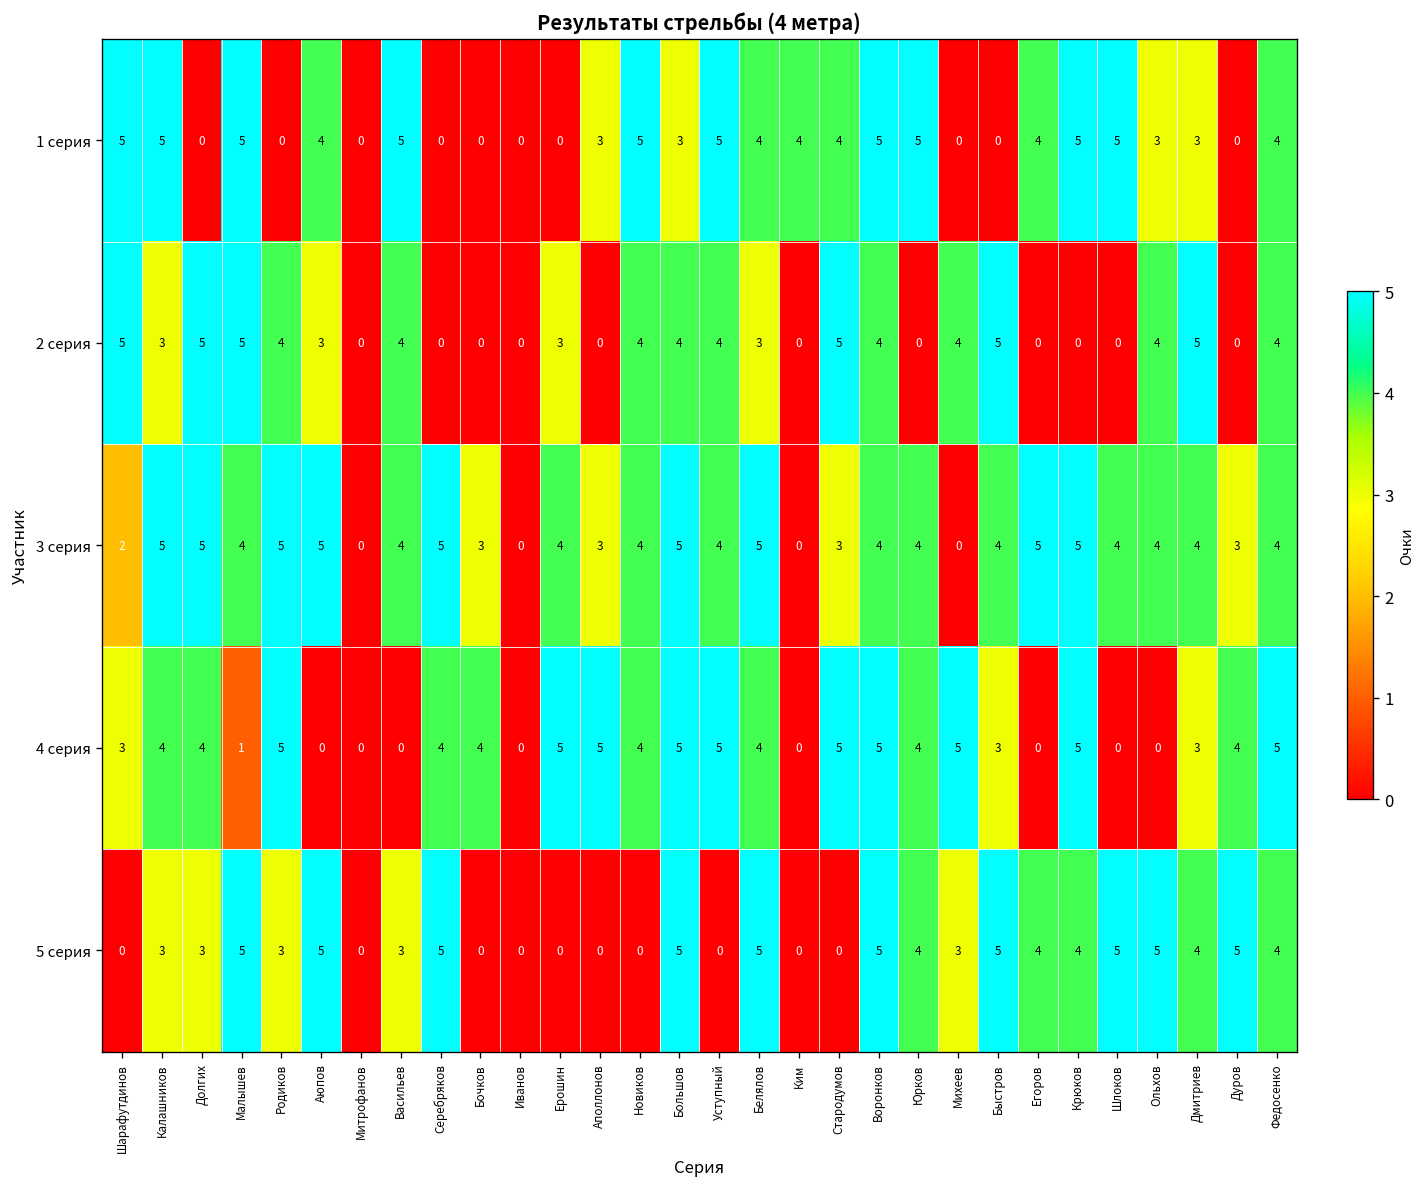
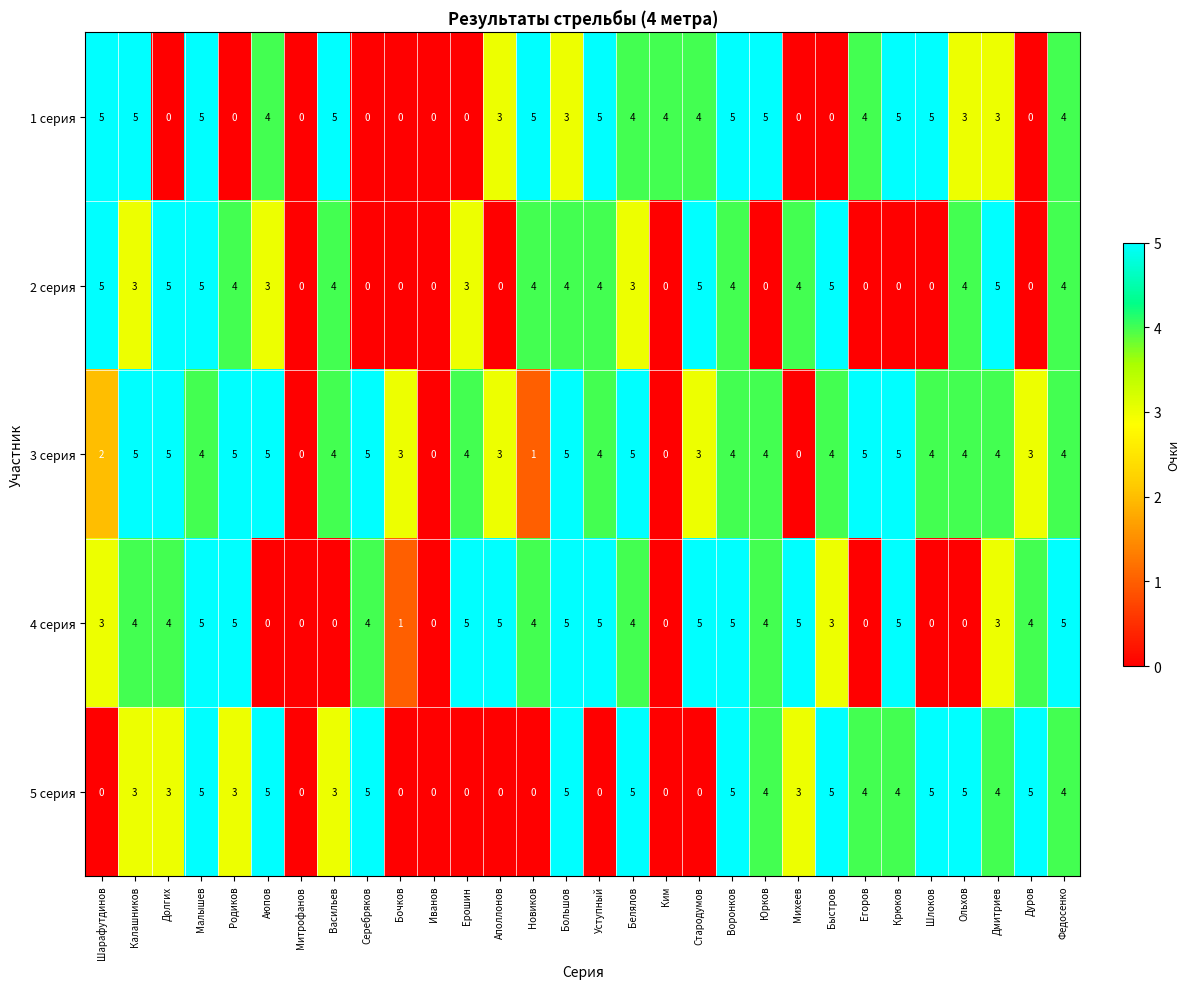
3 серия, Новиков: 4 -> 1
4 серия, Малышев: 1 -> 5
4 серия, Бочков: 4 -> 1
